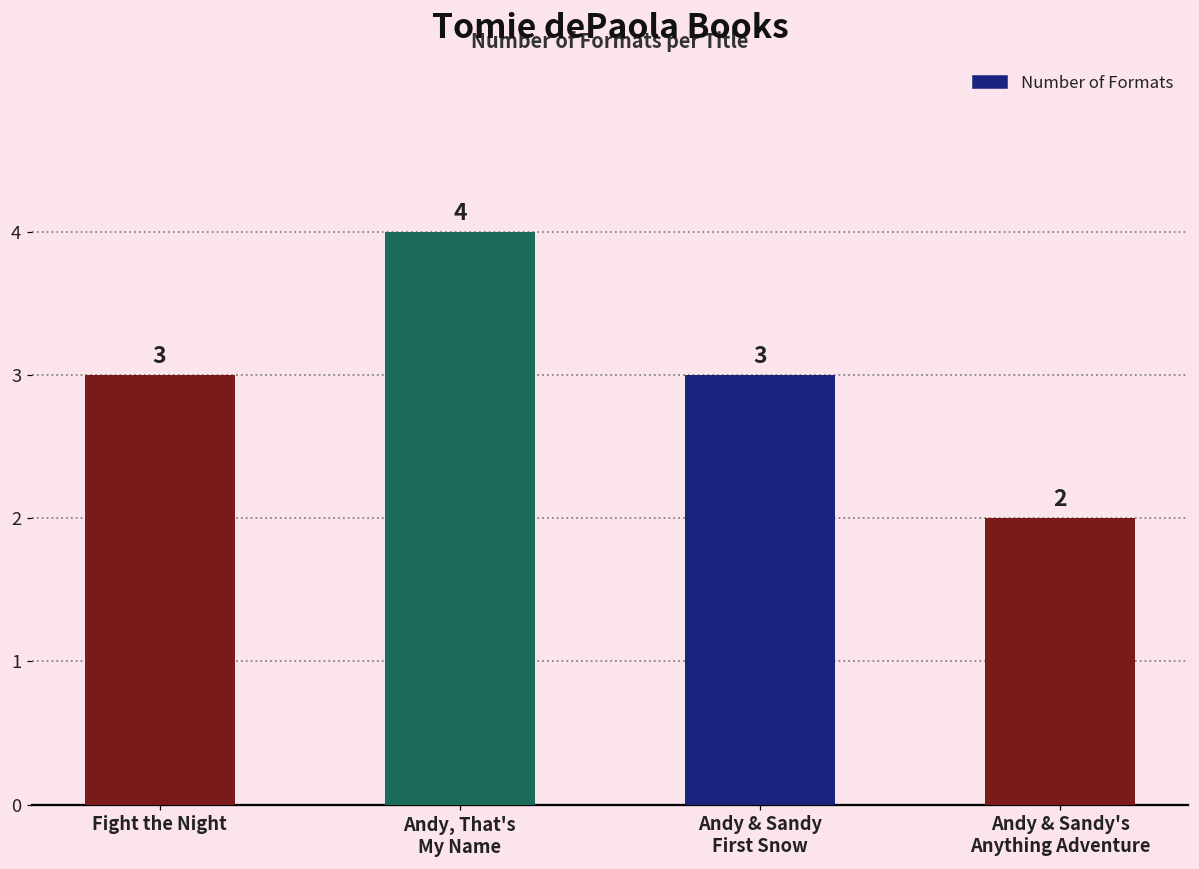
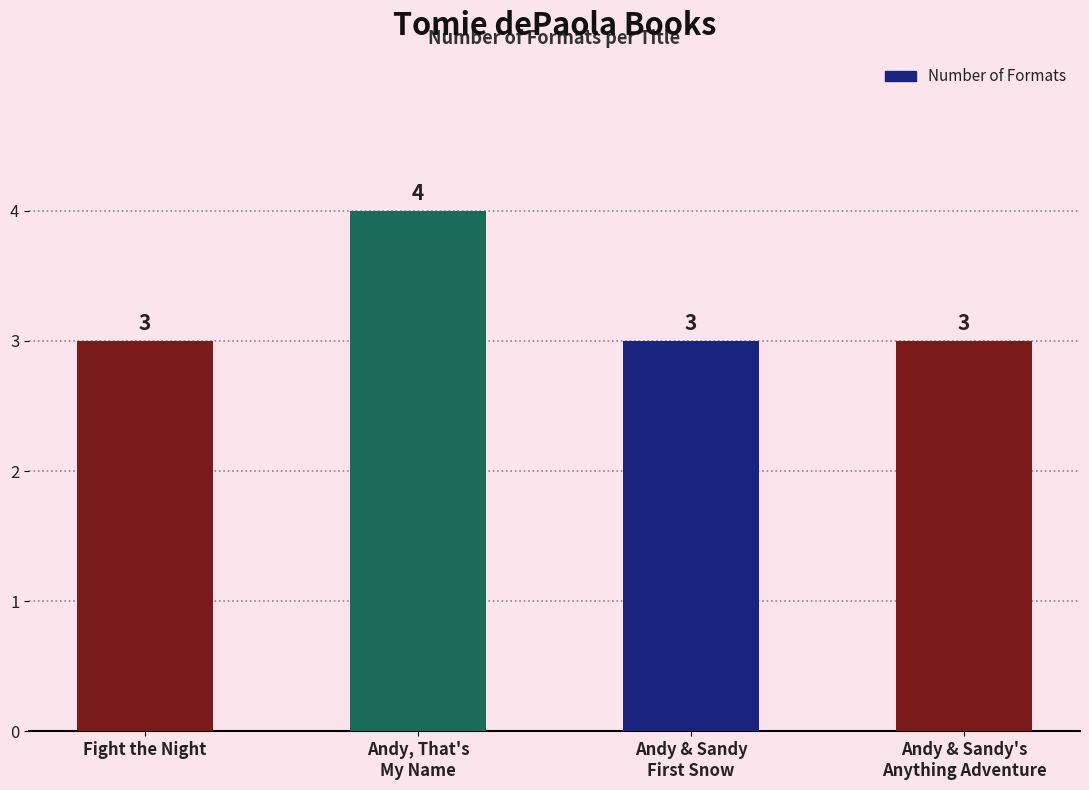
Andy & Sandy's Anything Adventure: 2 -> 3
